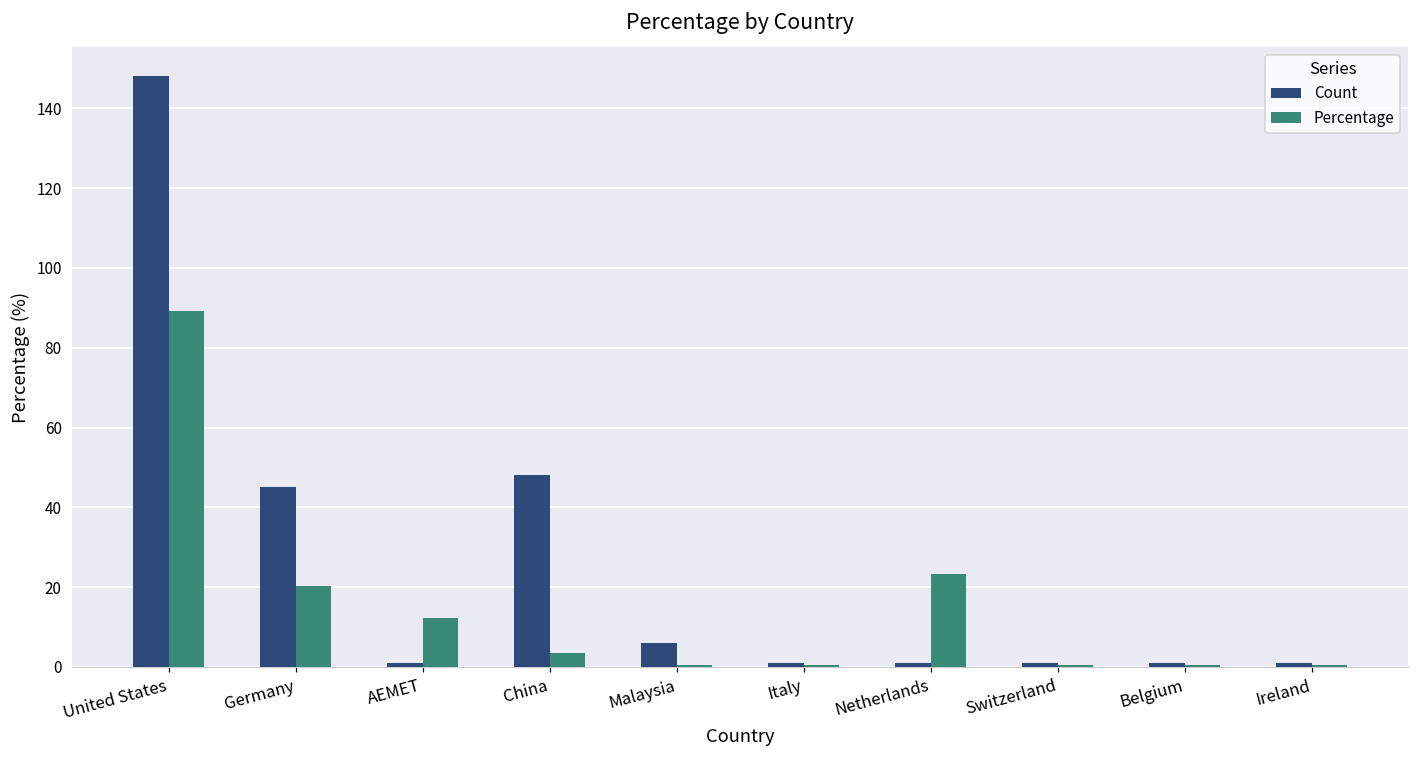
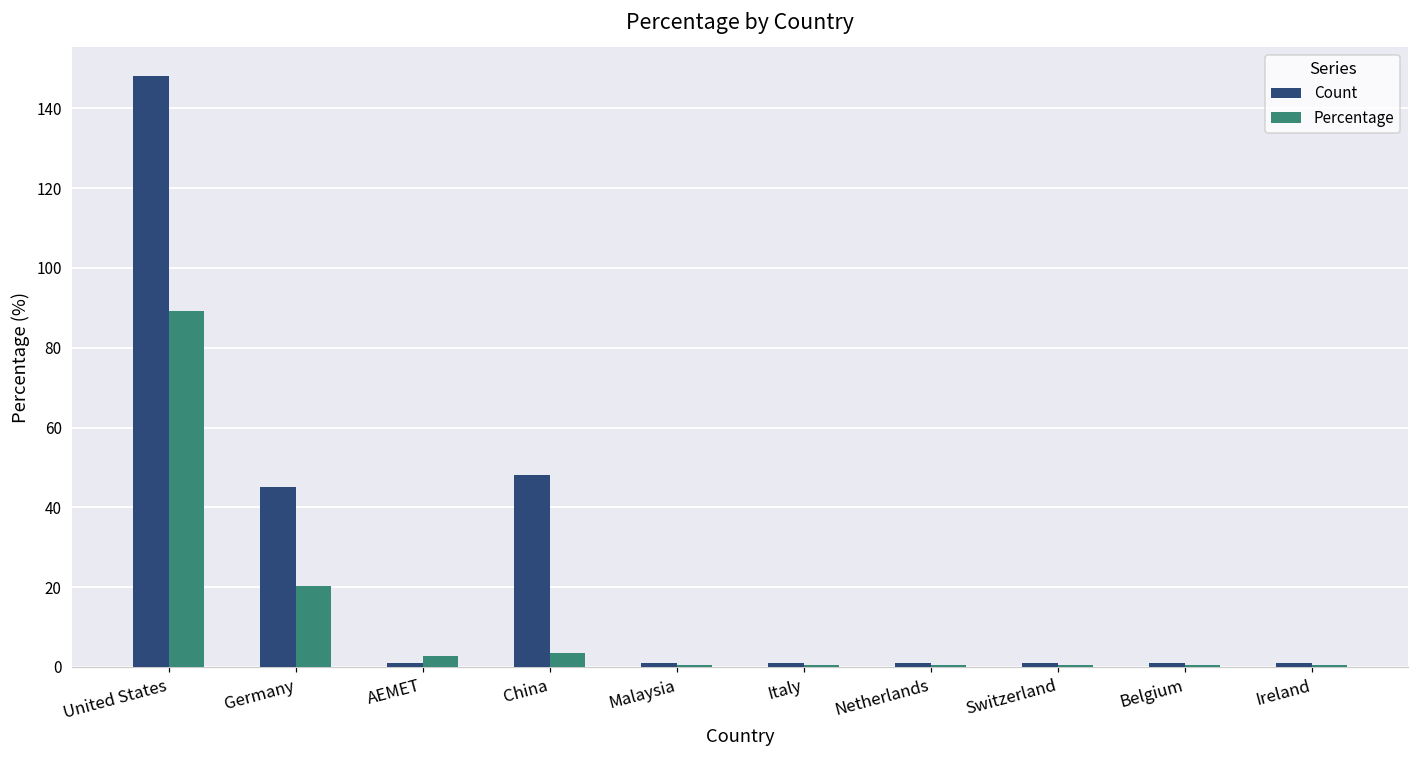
Percentage, AEMET: 12 -> 3
Count, Malaysia: 6 -> 1
Percentage, Netherlands: 23 -> 1
